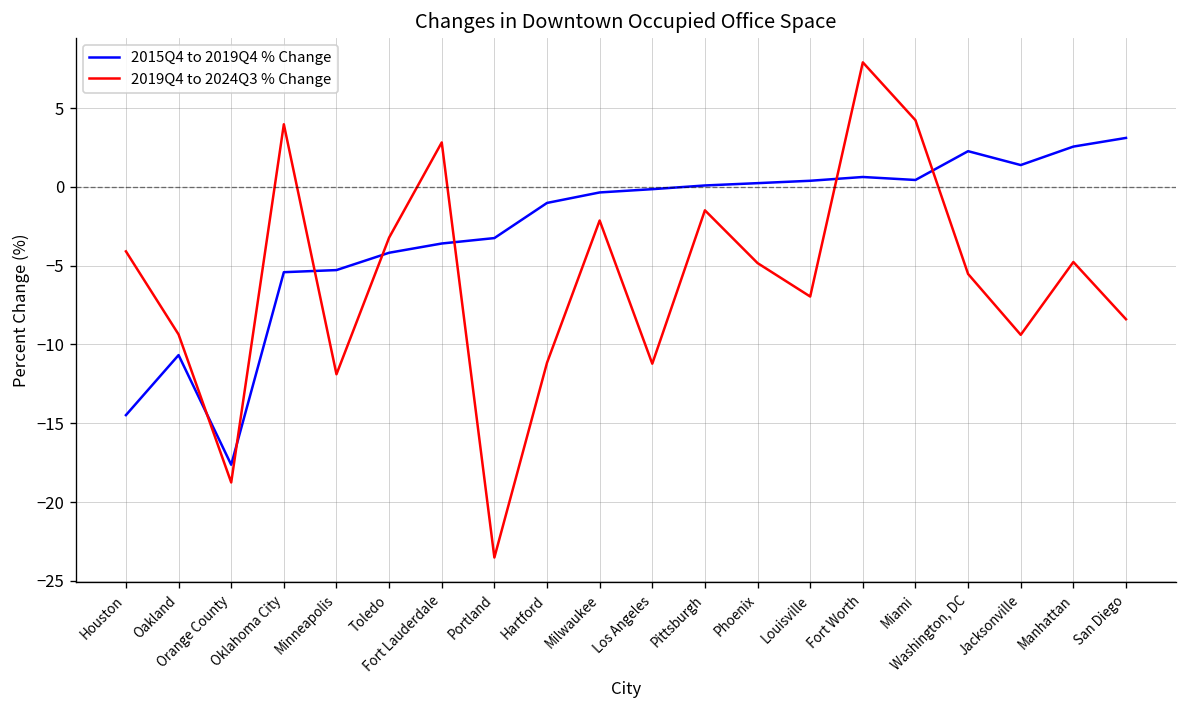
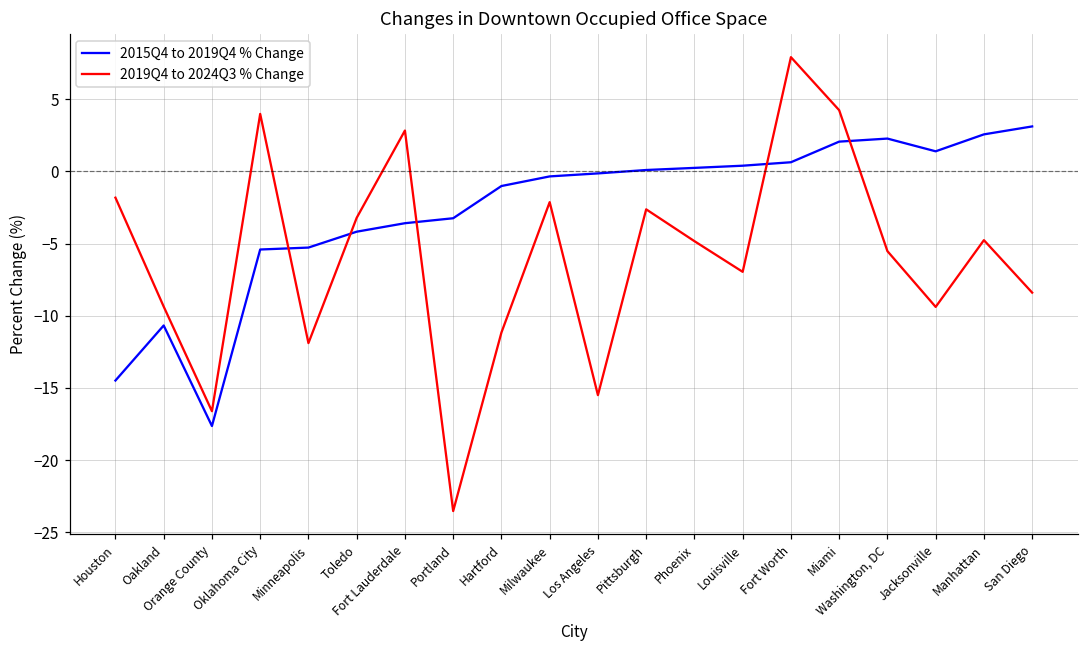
2019Q4 to 2024Q3 % Change, Houston: -4.1 -> -1.8
2019Q4 to 2024Q3 % Change, Orange County: -18.8 -> -16.6
2019Q4 to 2024Q3 % Change, Los Angeles: -11.2 -> -15.5
2019Q4 to 2024Q3 % Change, Pittsburgh: -1.5 -> -2.6
2015Q4 to 2019Q4 % Change, Miami: 0.4 -> 2.1
